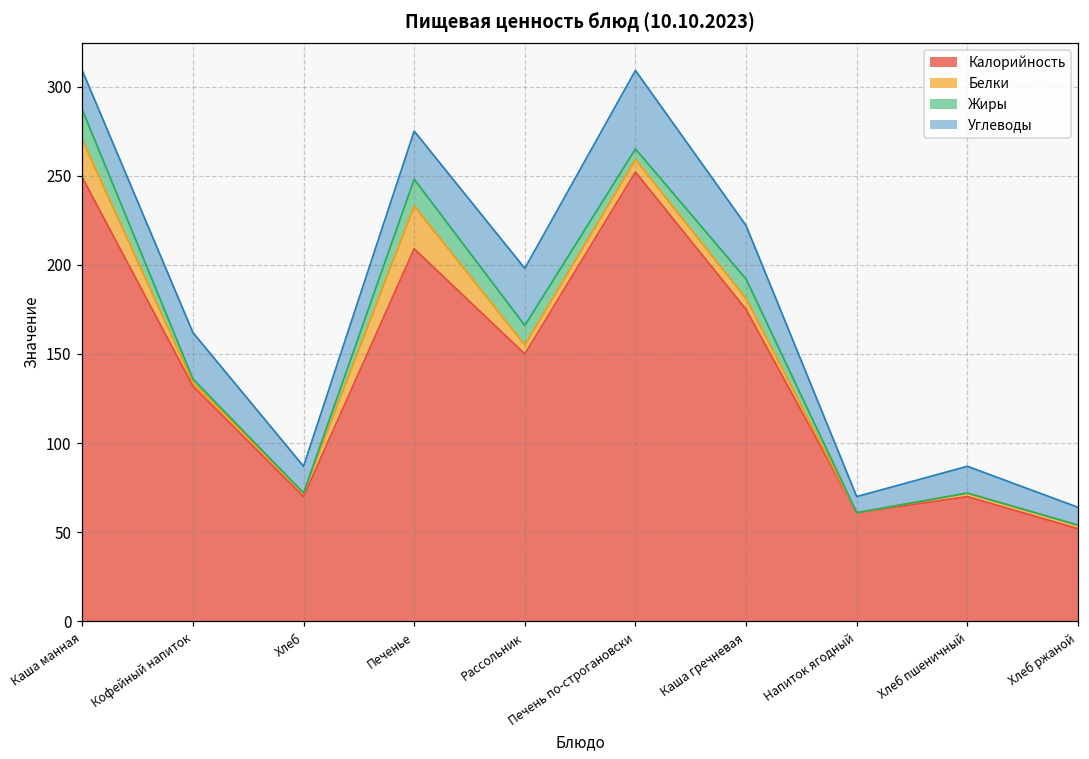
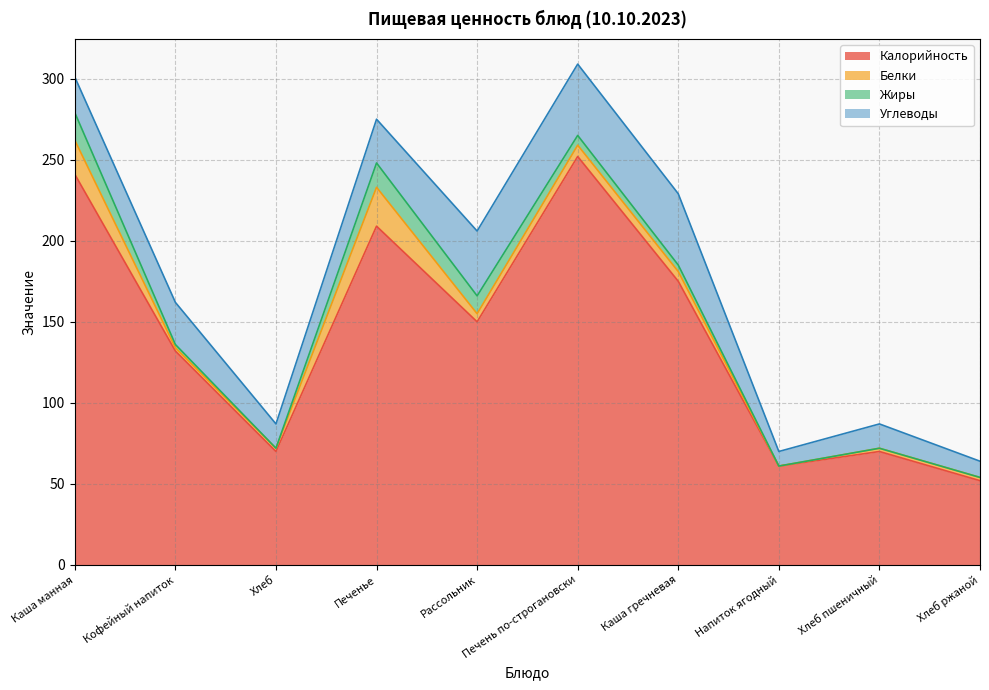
Калорийность, Каша манная: 249 -> 241
Углеводы, Рассольник: 32 -> 40
Жиры, Каша гречневая: 11 -> 4
Углеводы, Каша гречневая: 30 -> 44
